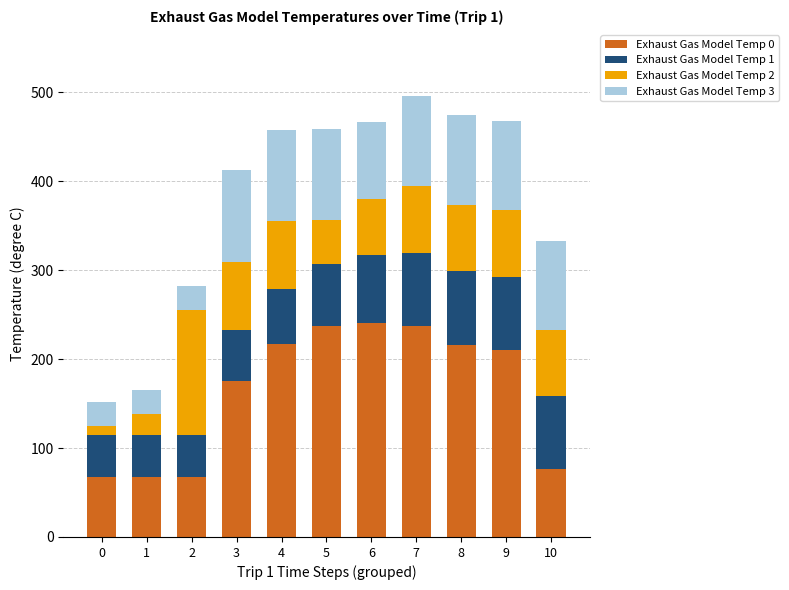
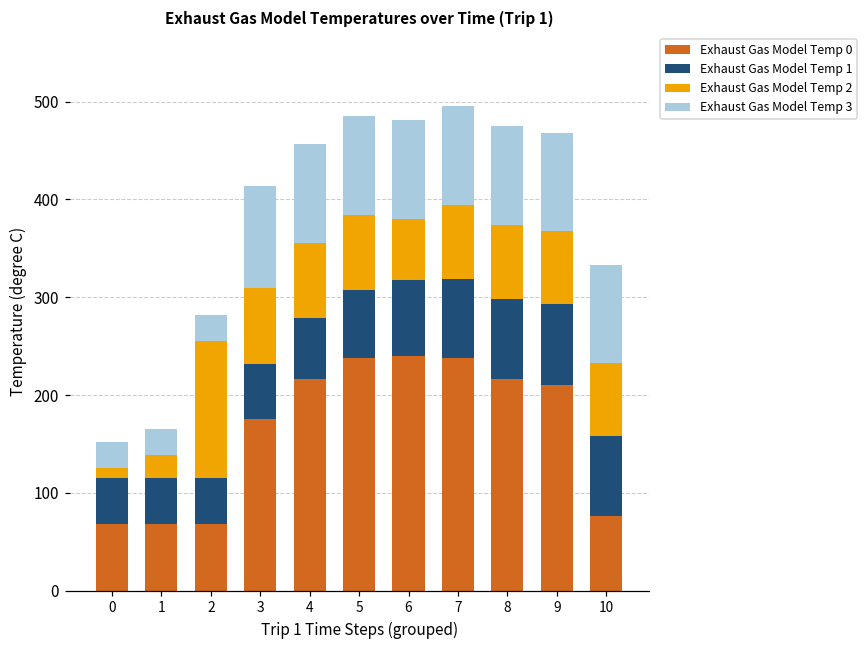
Exhaust Gas Model Temp 2, 5: 50 -> 80
Exhaust Gas Model Temp 3, 6: 90 -> 100
